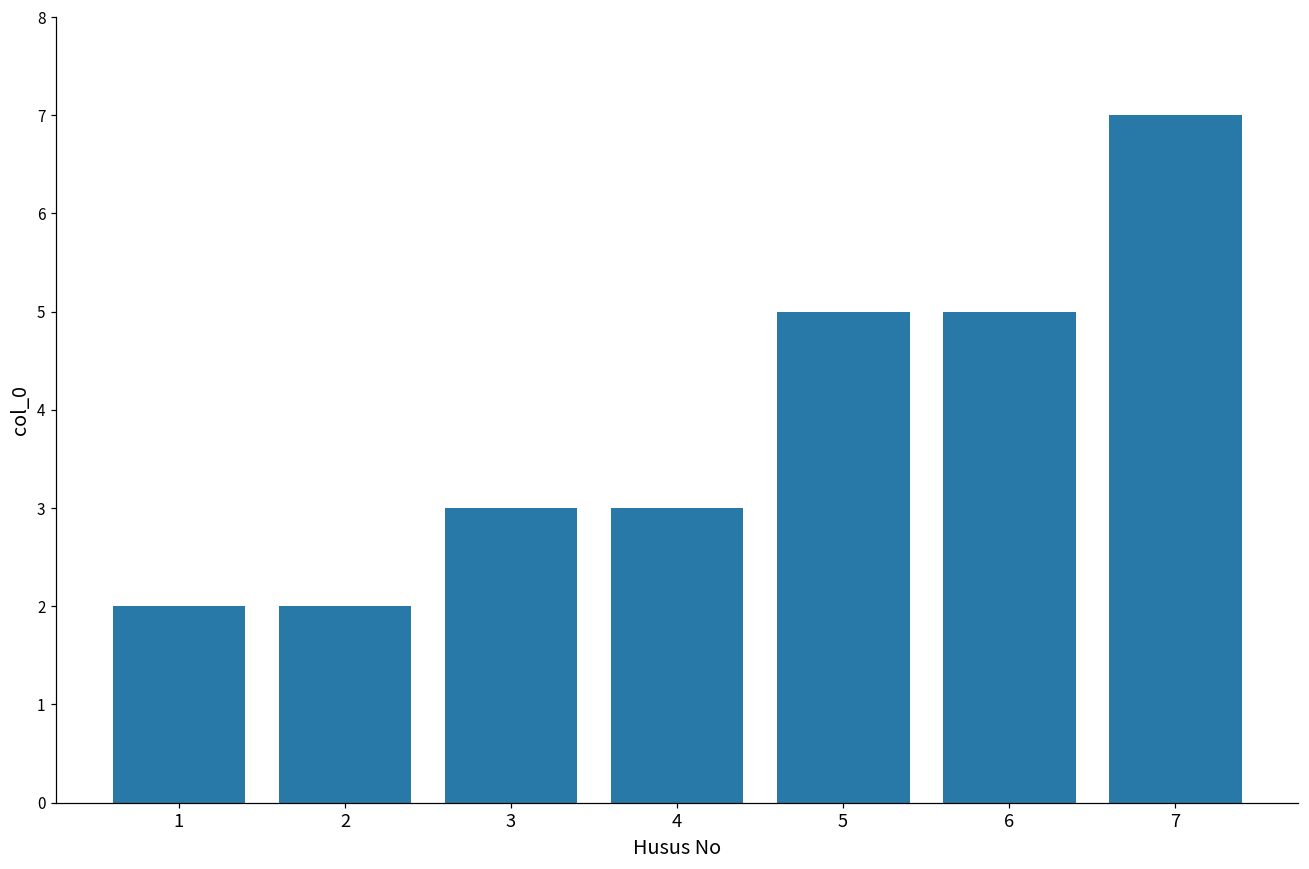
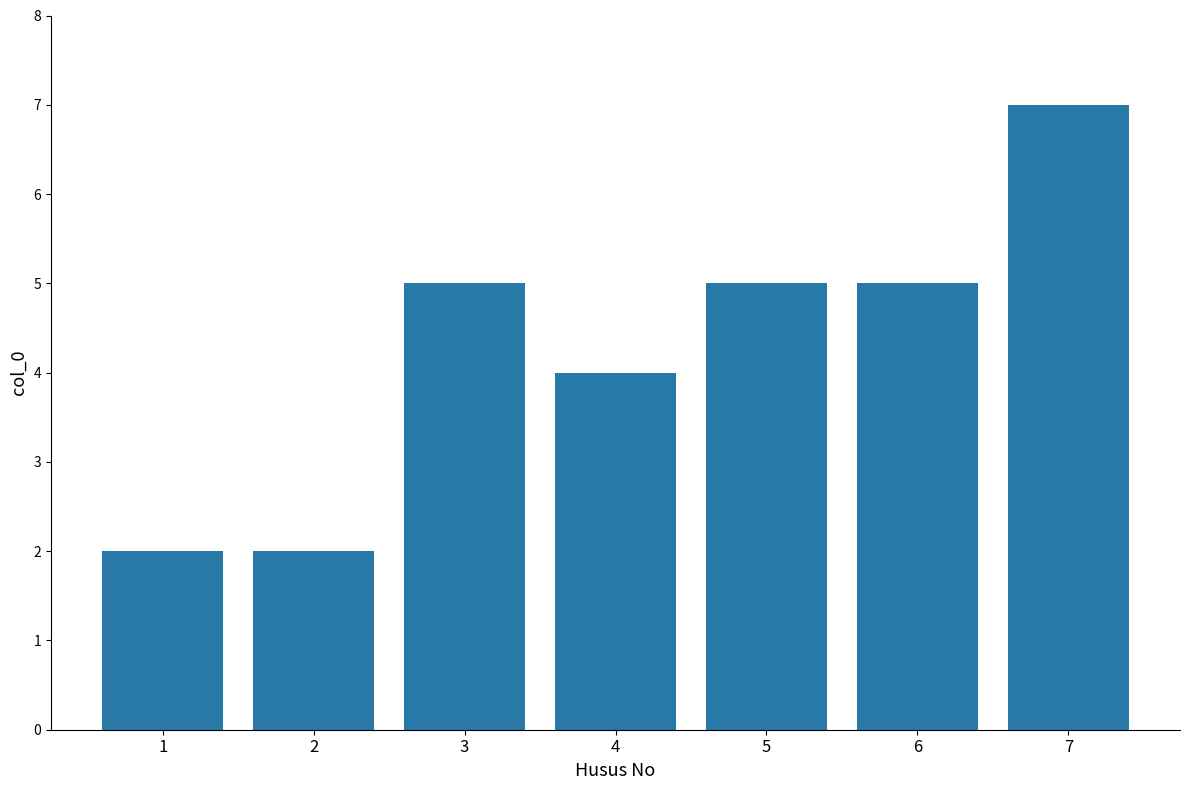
3: 3 -> 5
4: 3 -> 4
